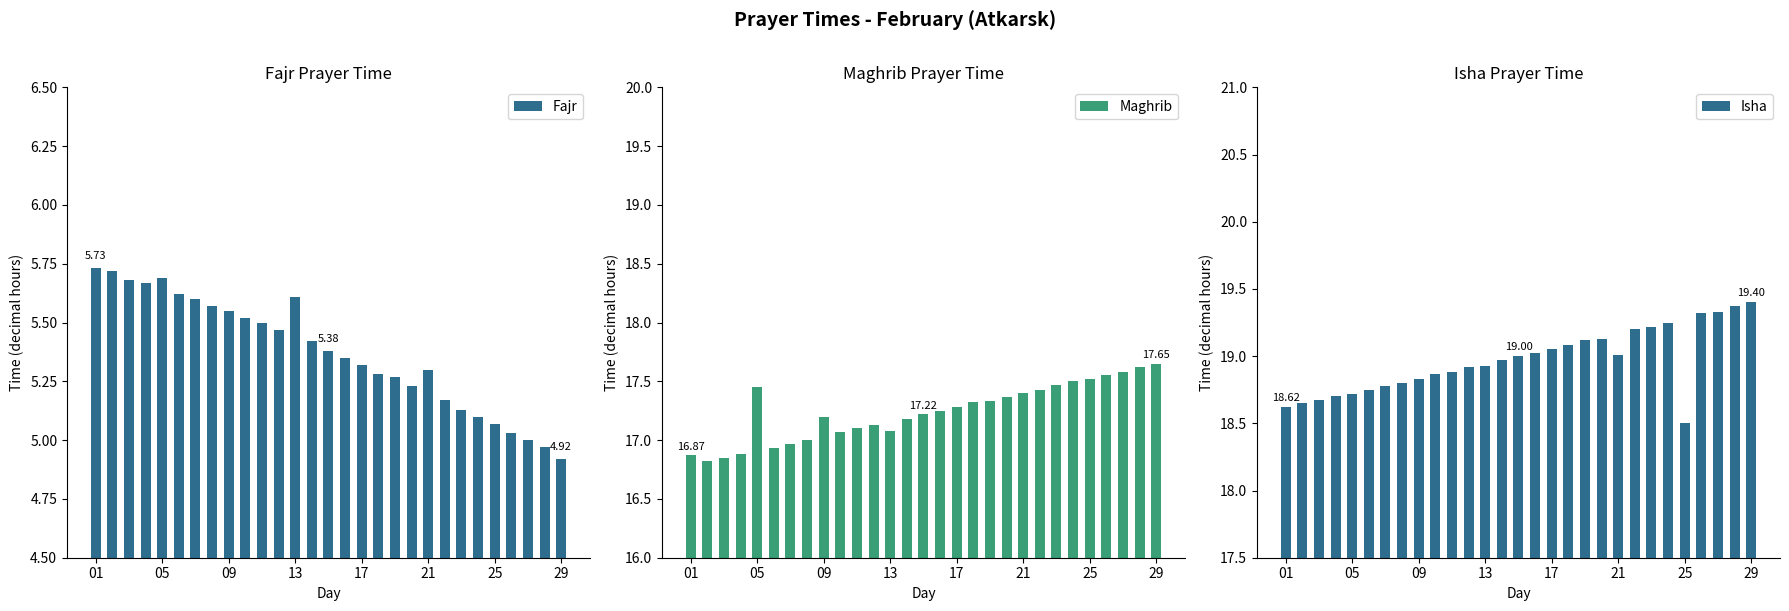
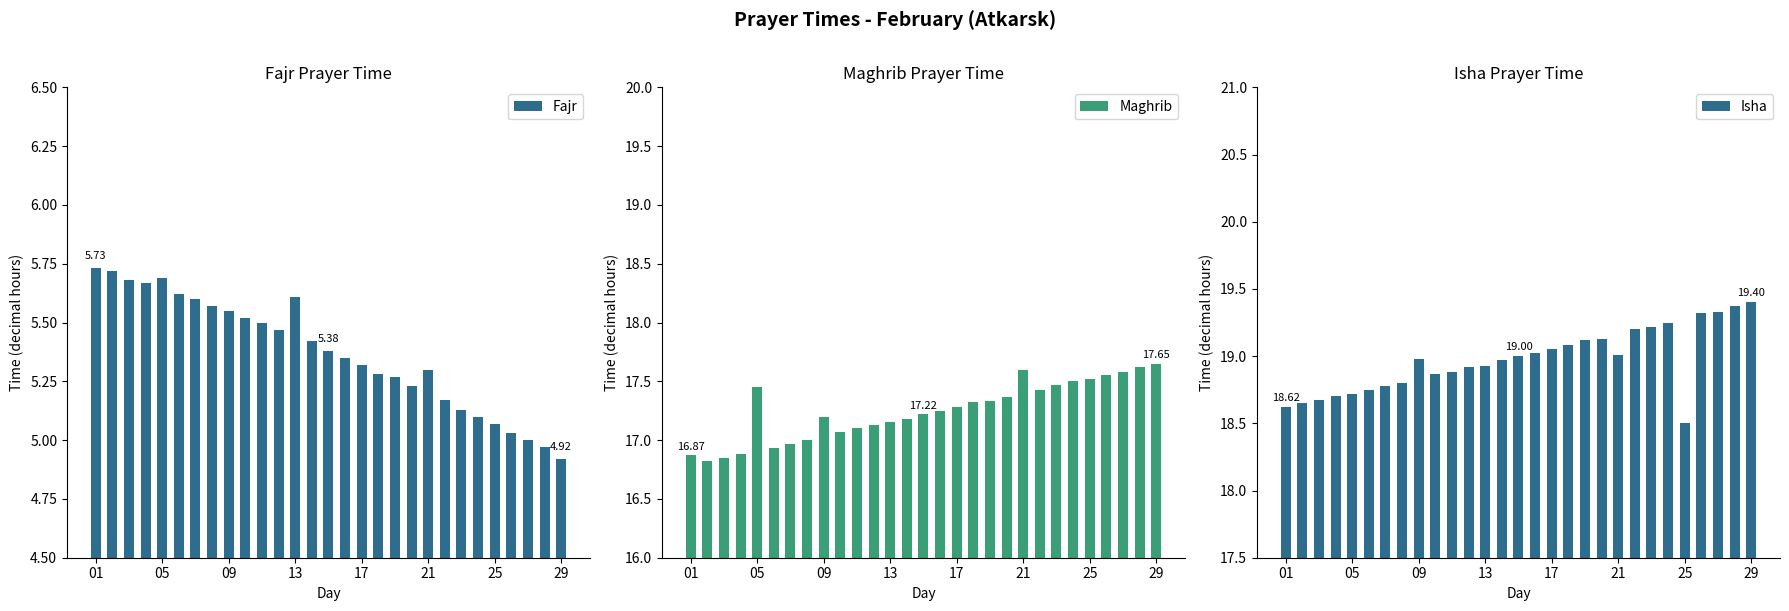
Maghrib Prayer Time, 13: 17.08 -> 17.15
Maghrib Prayer Time, 21: 17.4 -> 17.6
Isha Prayer Time, 09: 18.83 -> 18.98
